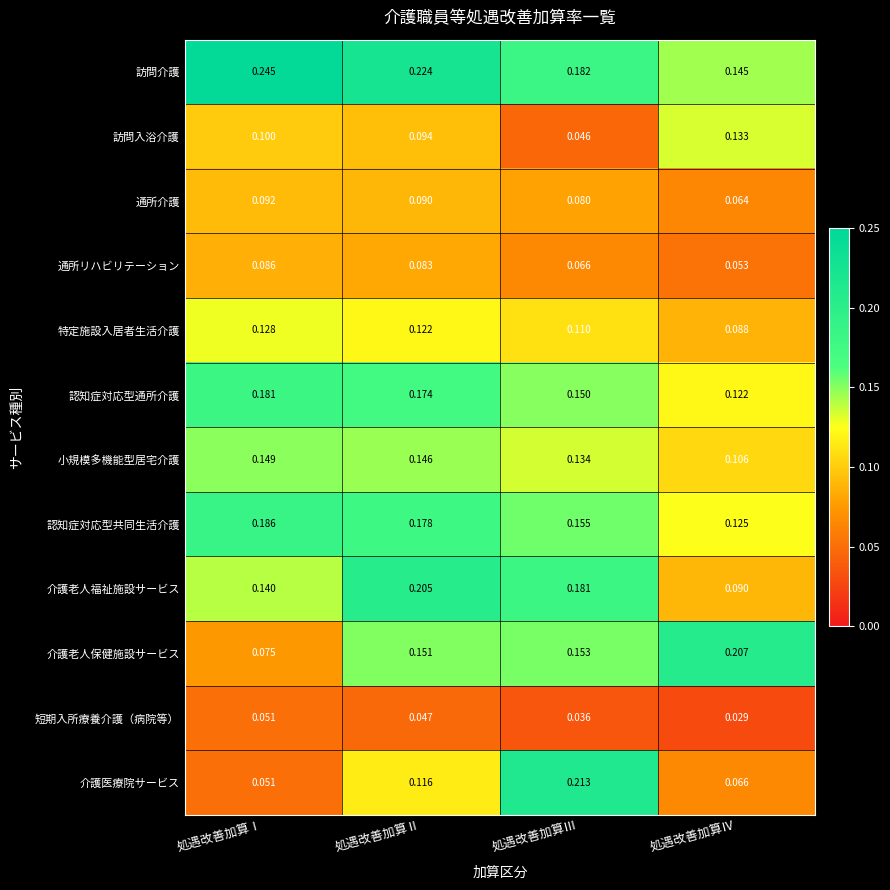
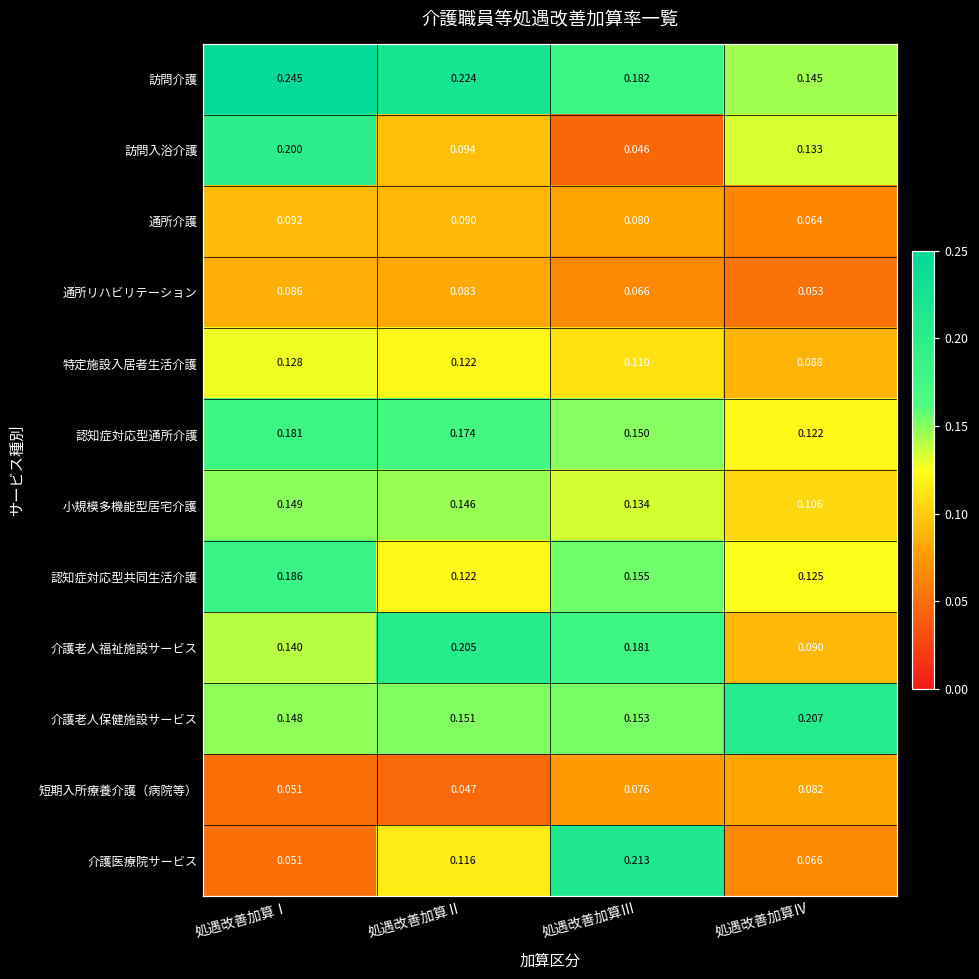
訪問入浴介護, 処遇改善加算Ⅰ: 0.100 -> 0.200
認知症対応型共同生活介護, 処遇改善加算Ⅱ: 0.178 -> 0.122
介護老人保健施設サービス, 処遇改善加算Ⅰ: 0.075 -> 0.148
短期入所療養介護（病院等）, 処遇改善加算Ⅲ: 0.036 -> 0.076
短期入所療養介護（病院等）, 処遇改善加算Ⅳ: 0.029 -> 0.082
